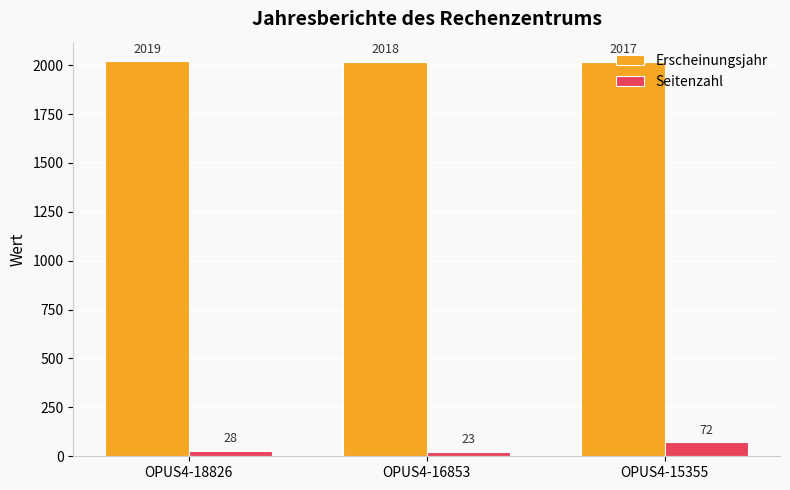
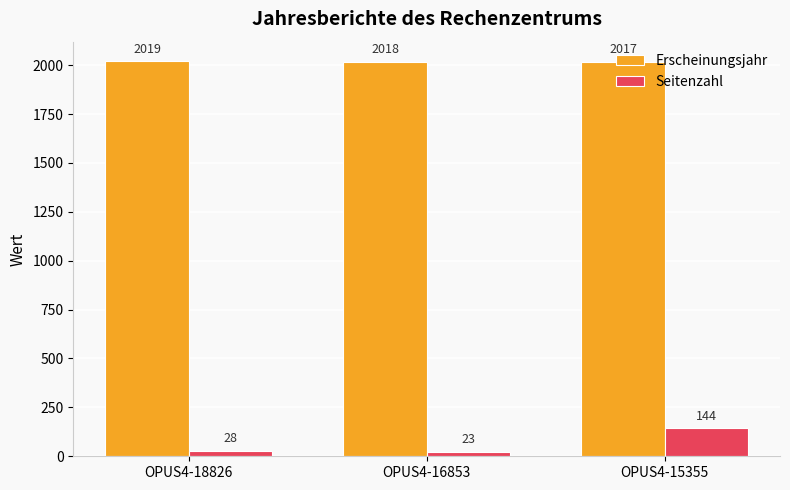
Seitenzahl, OPUS4-15355: 72 -> 144
